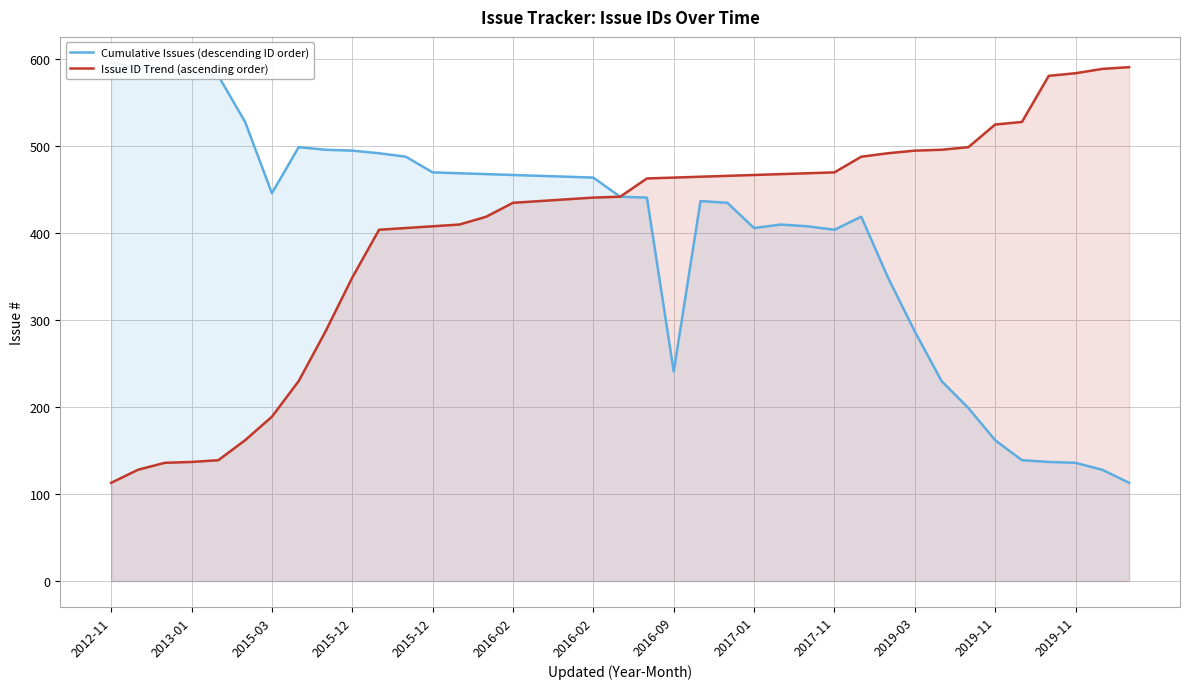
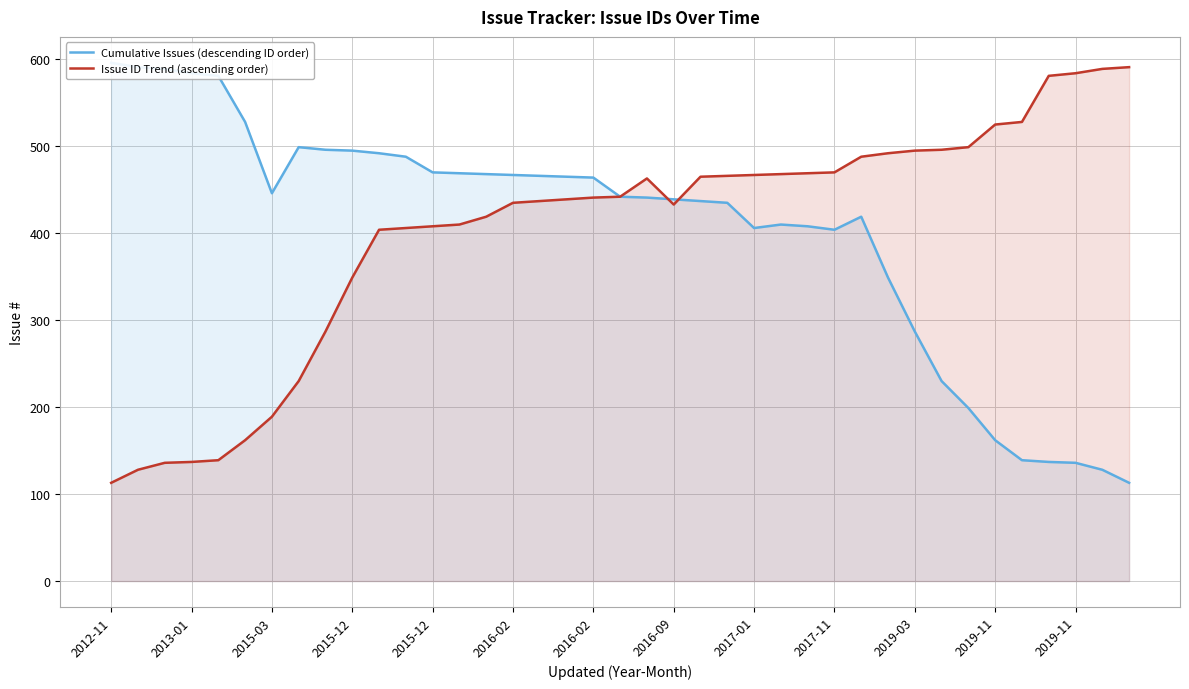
Cumulative Issues (descending ID order), 2016-09: 240 -> 440
Issue ID Trend (ascending order), 2016-09: 460 -> 430
